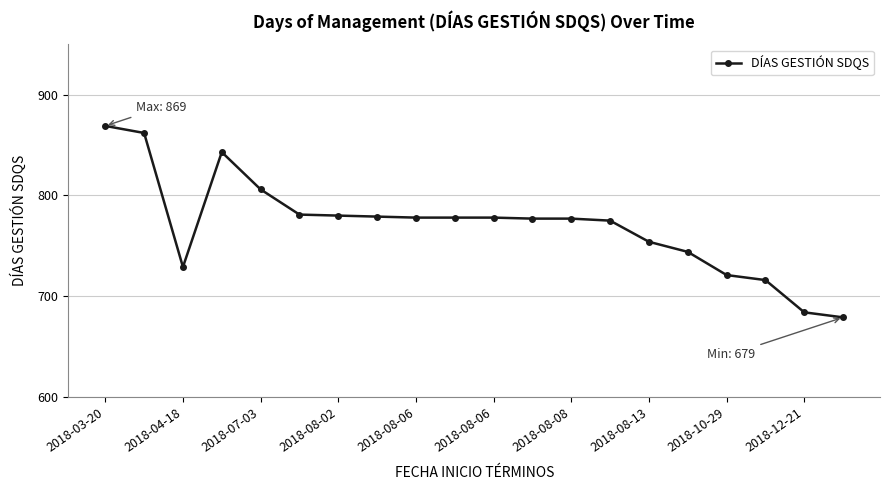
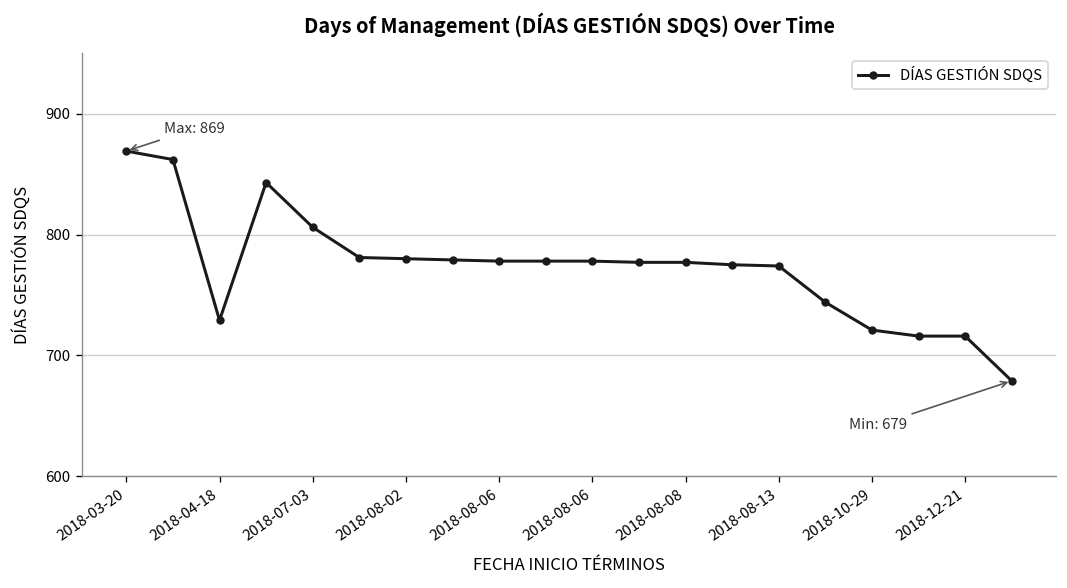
2018-08-13: 754 -> 774
2018-12-21: 684 -> 716
